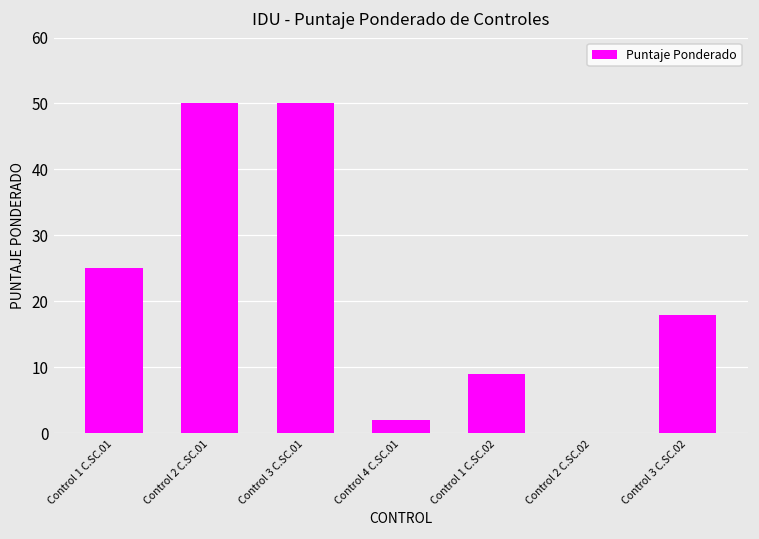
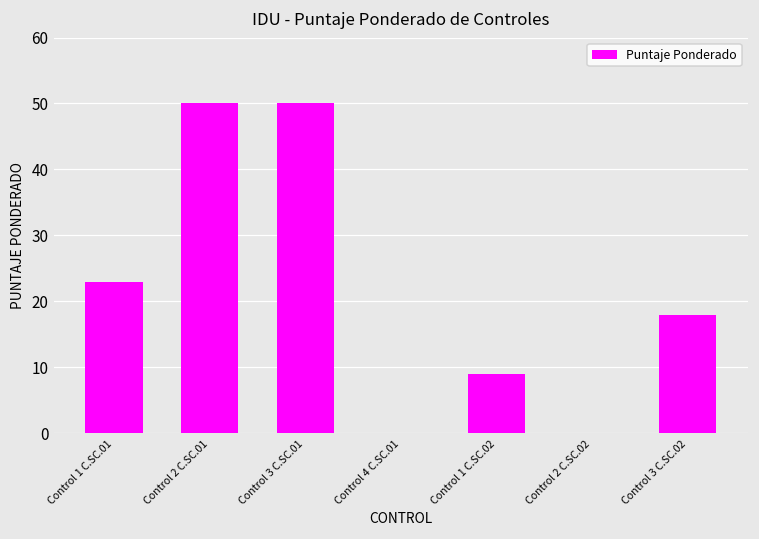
Control 1 C.SC.01: 25 -> 23
Control 4 C.SC.01: 2 -> 0
